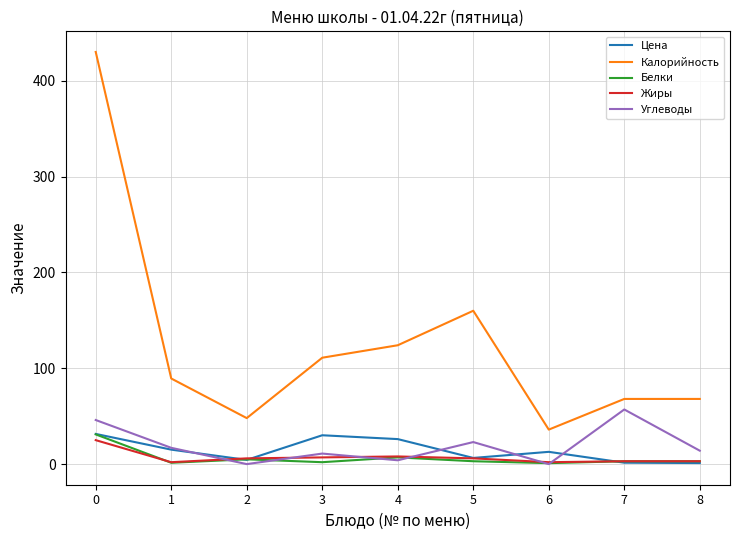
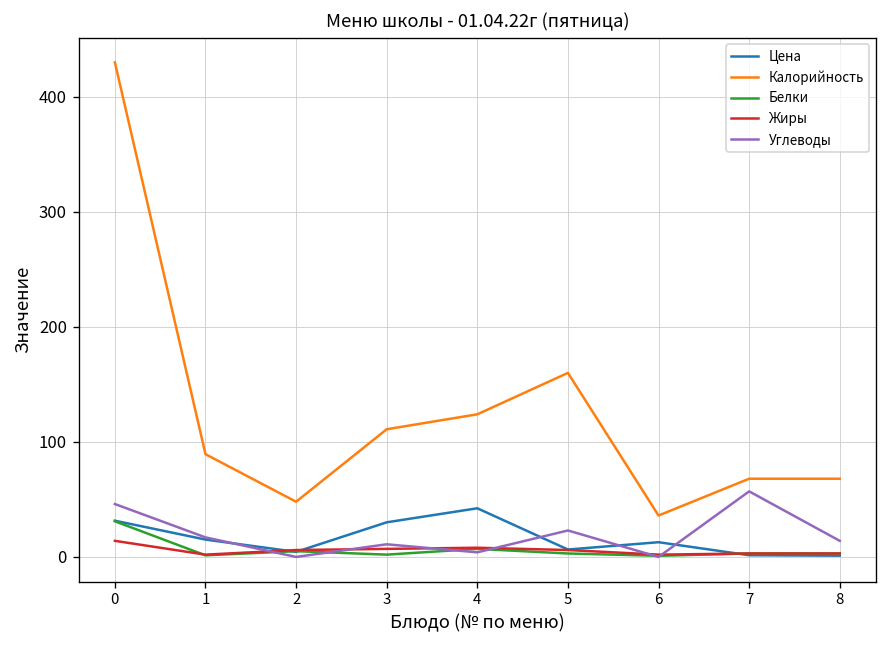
Жиры, 0: 30 -> 10
Цена, 4: 30 -> 40
